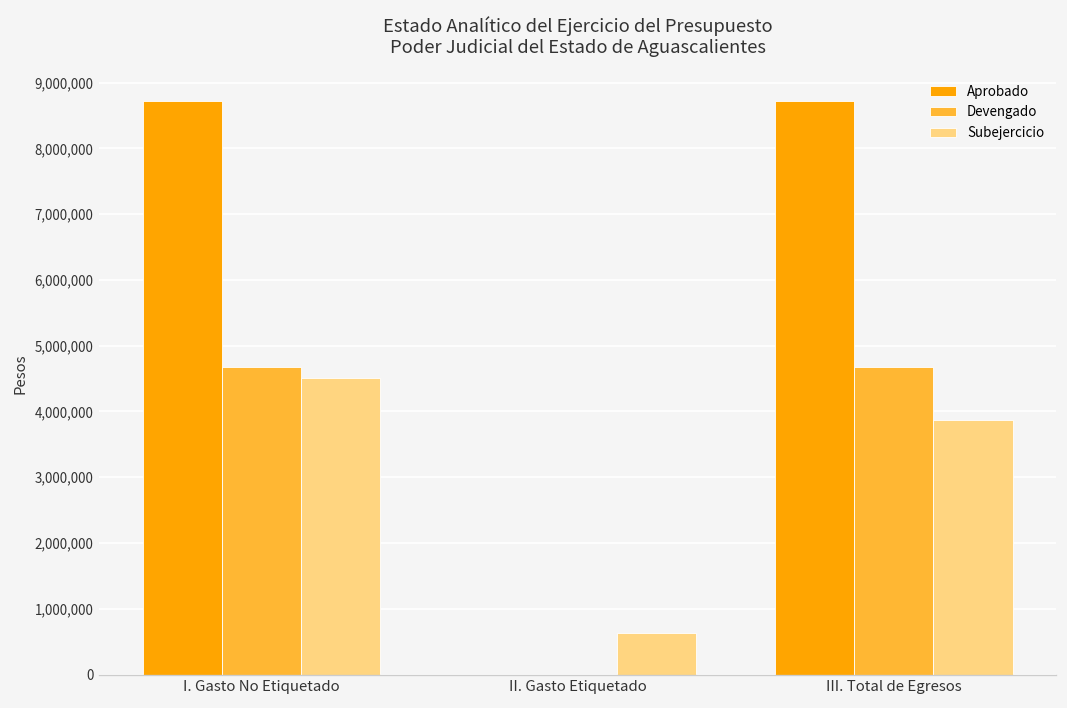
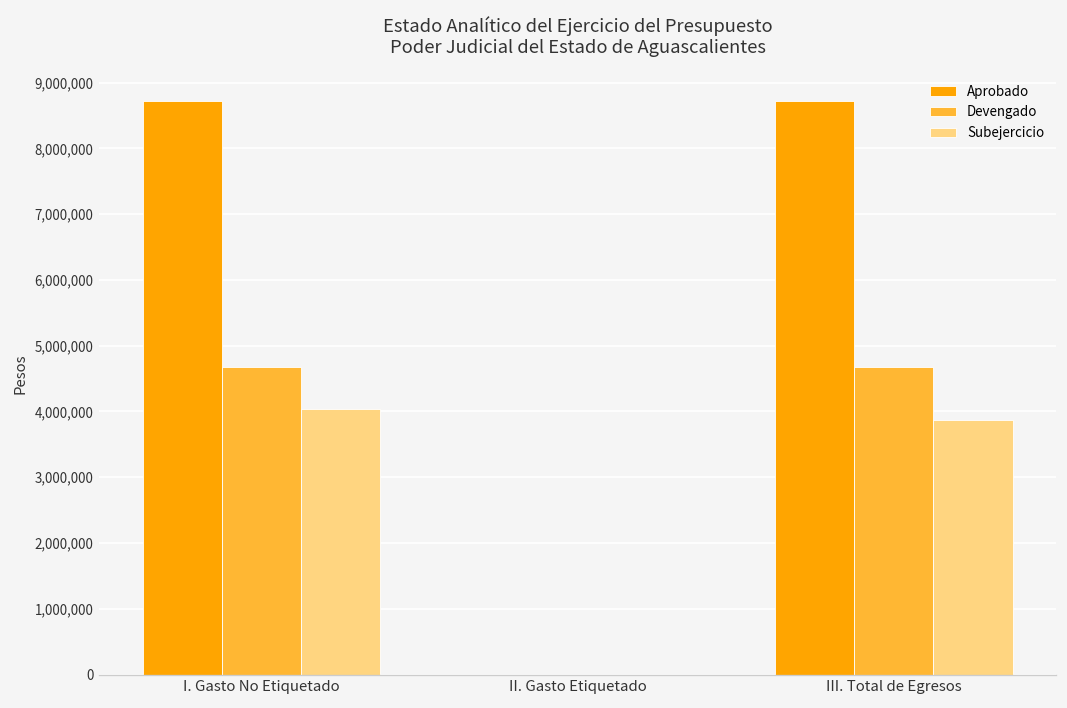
Subejercicio, I. Gasto No Etiquetado: 4,500,000 -> 4,000,000
Subejercicio, II. Gasto Etiquetado: 600,000 -> 0
